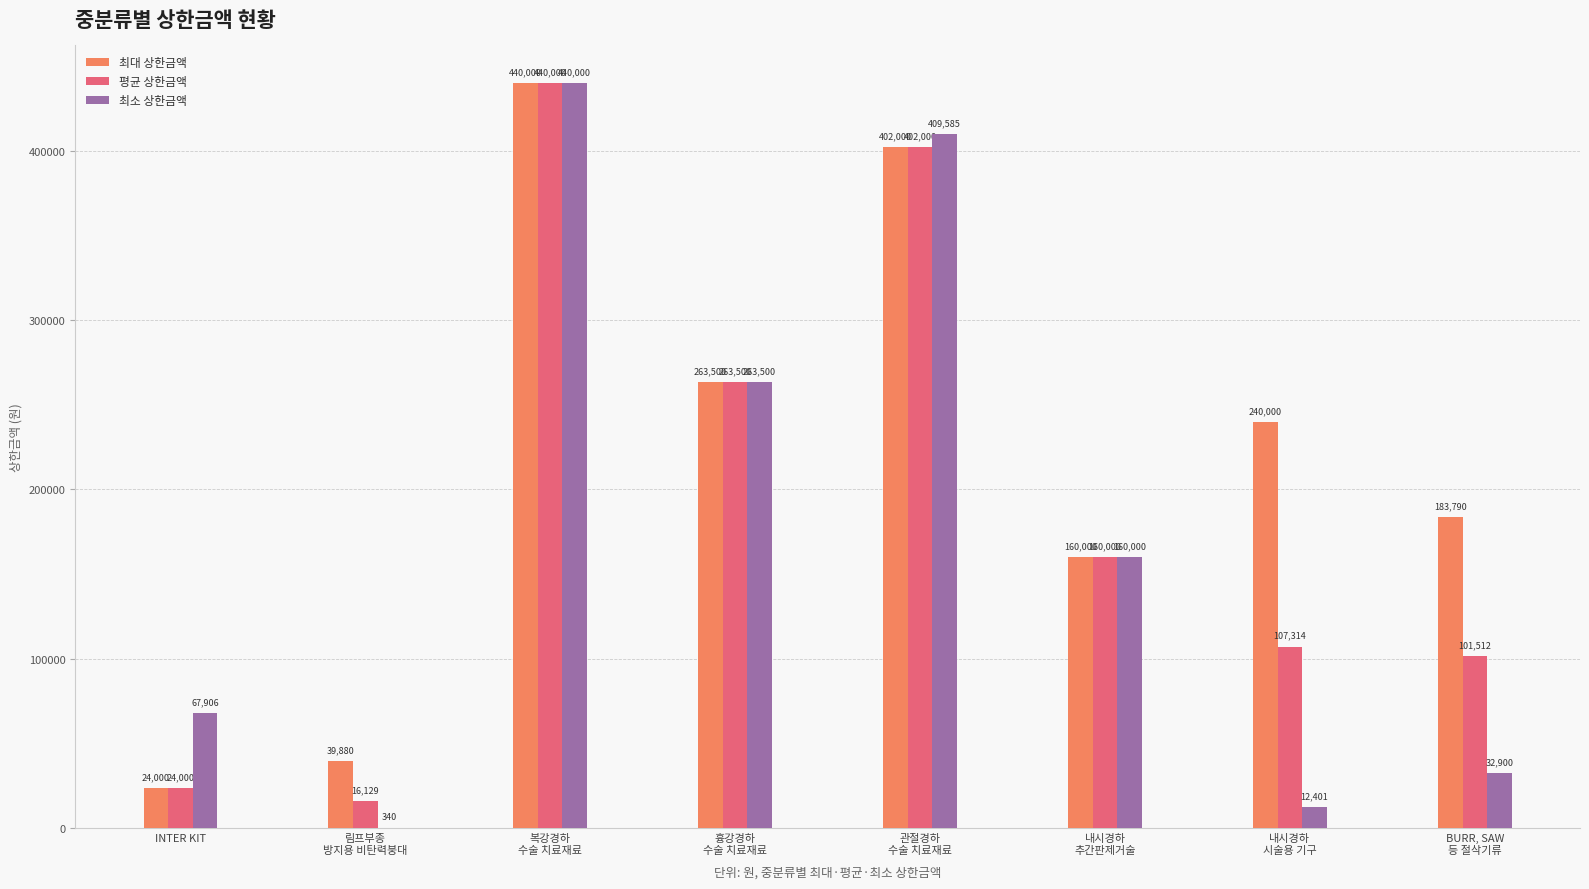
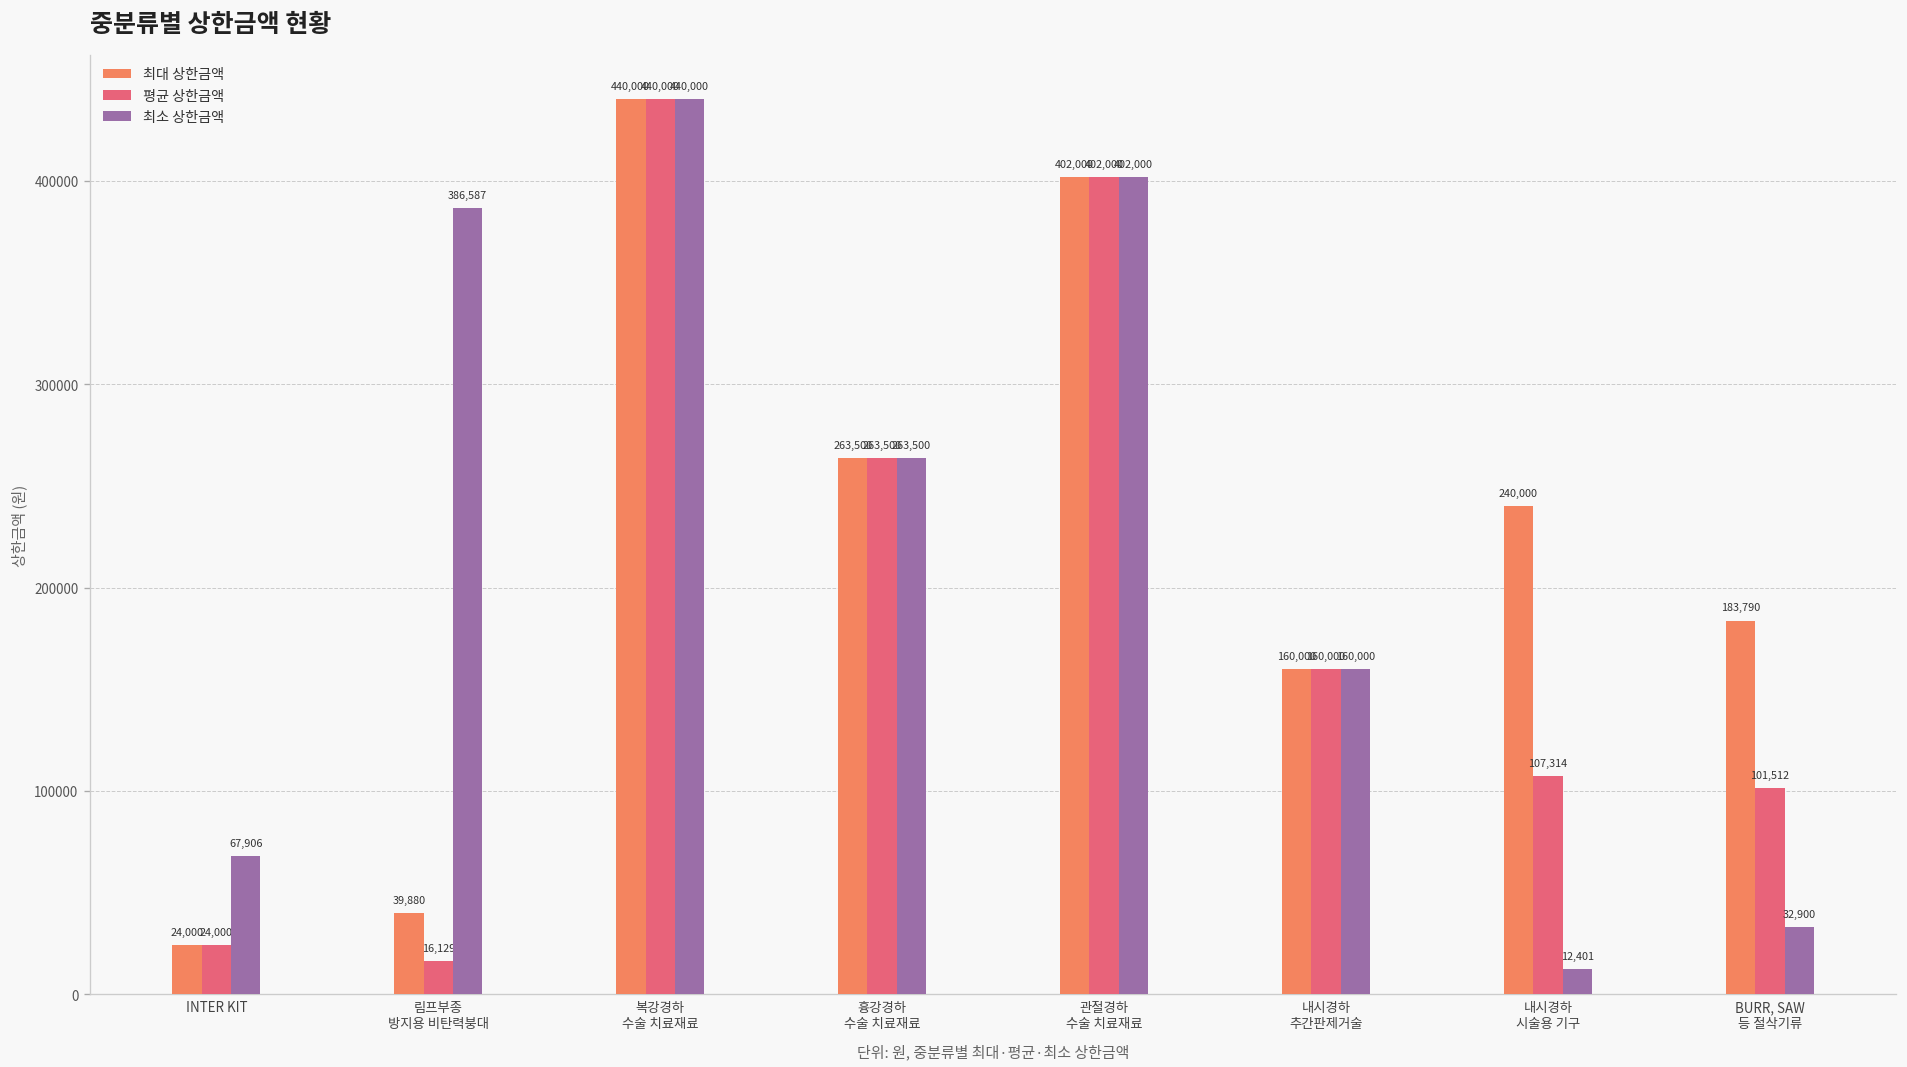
최소 상한금액, 림프부종 방지용 비탄력붕대: 340 -> 386,587
최소 상한금액, 관절경하 수술 치료재료: 409,585 -> 402,000
